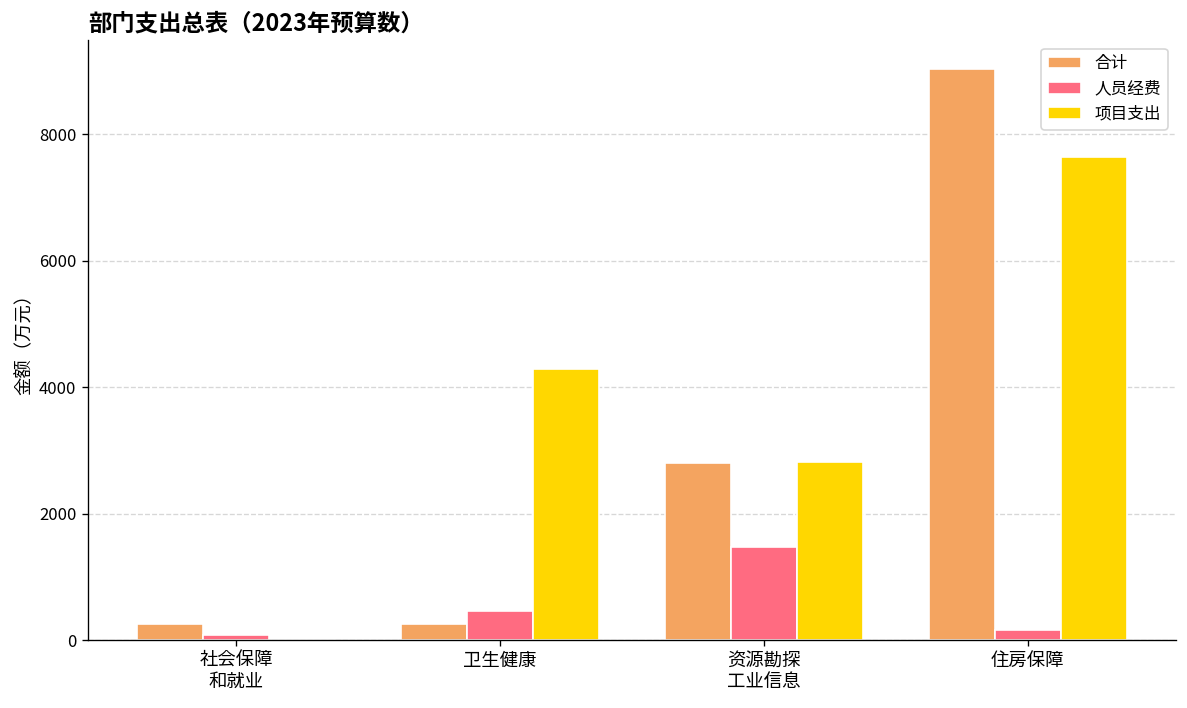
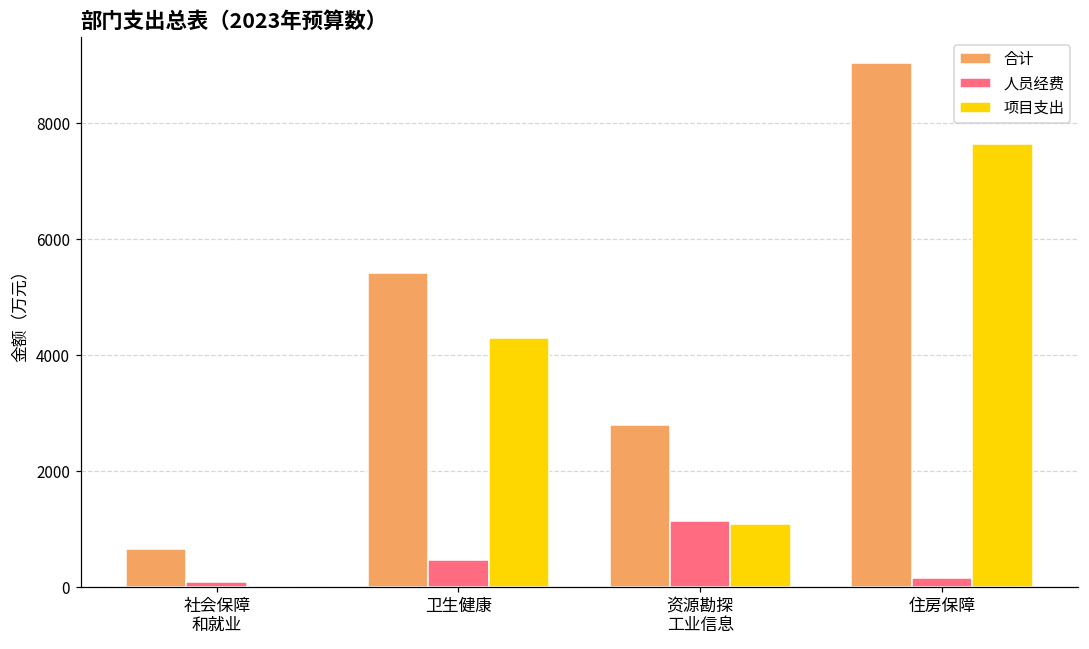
合计, 社会保障 和就业: 300 -> 700
合计, 卫生健康: 300 -> 5400
人员经费, 资源勘探 工业信息: 1500 -> 1100
项目支出, 资源勘探 工业信息: 2800 -> 1100
